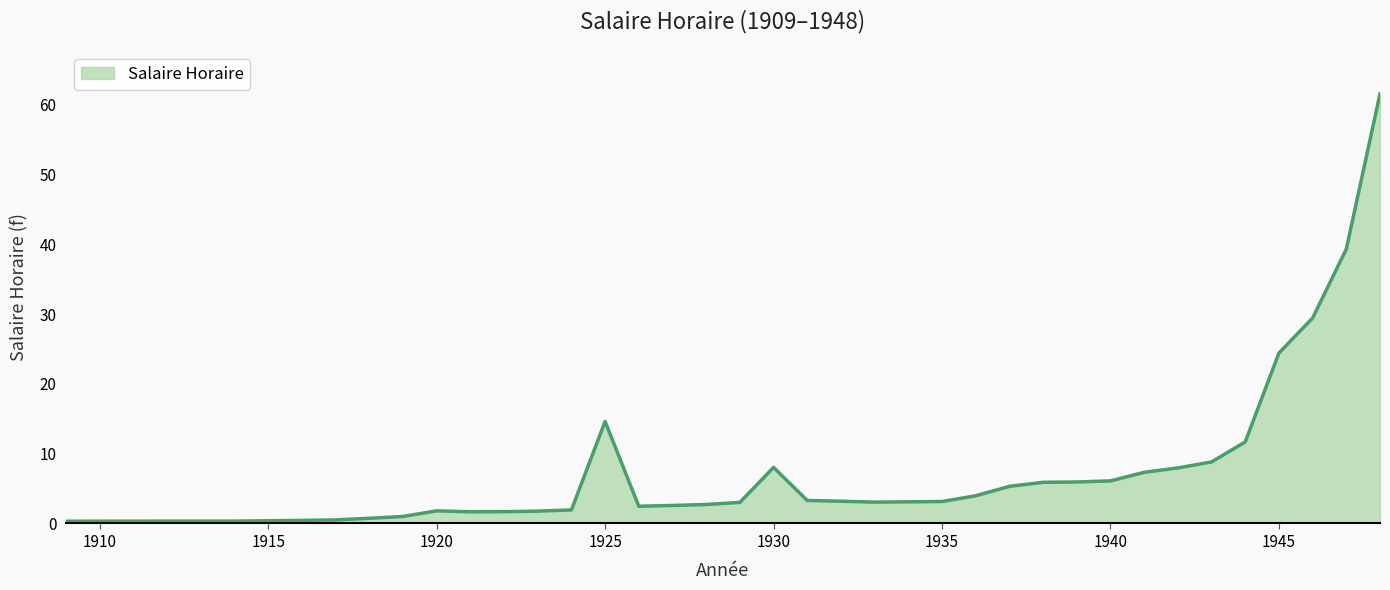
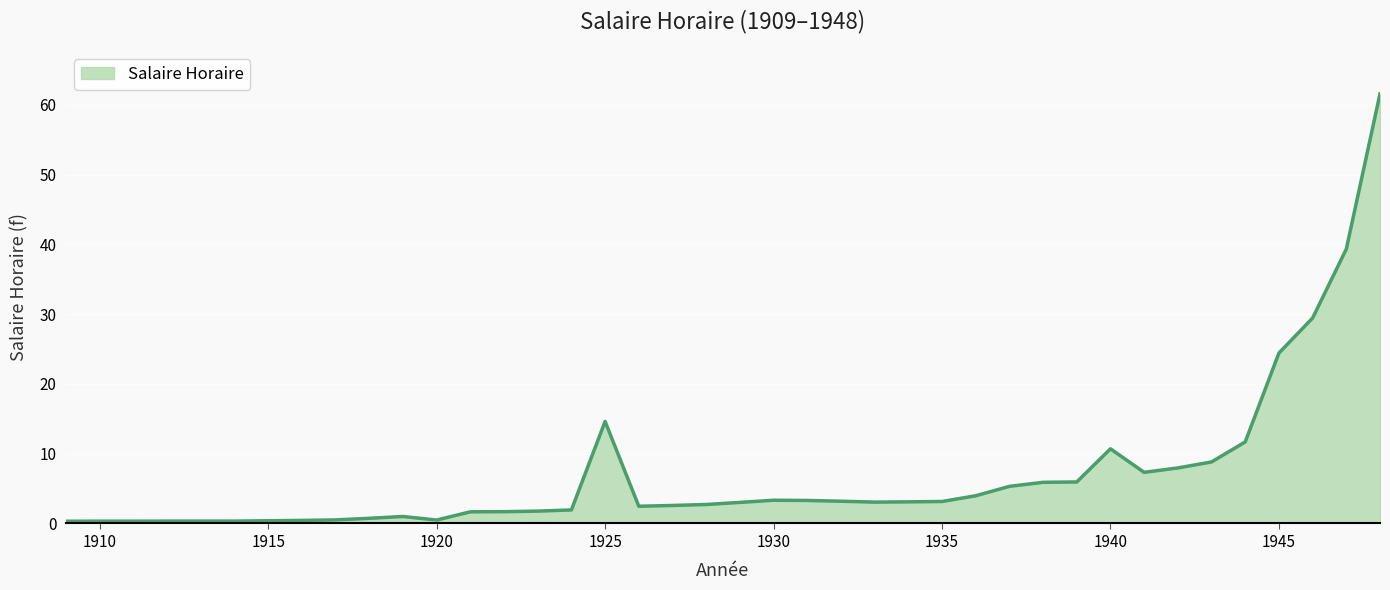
1920: 2 -> 0
1930: 8 -> 3
1940: 6 -> 11
